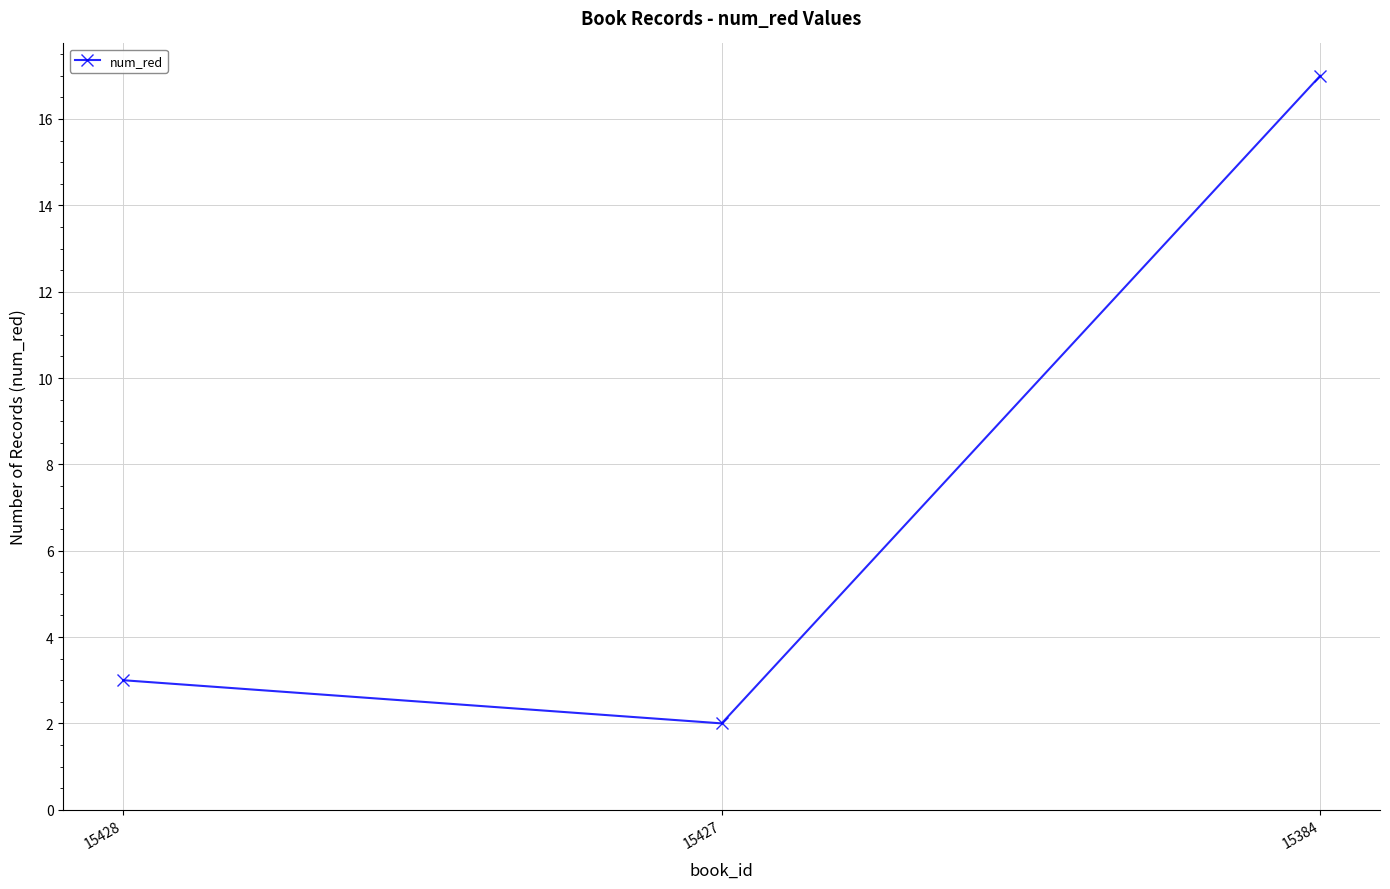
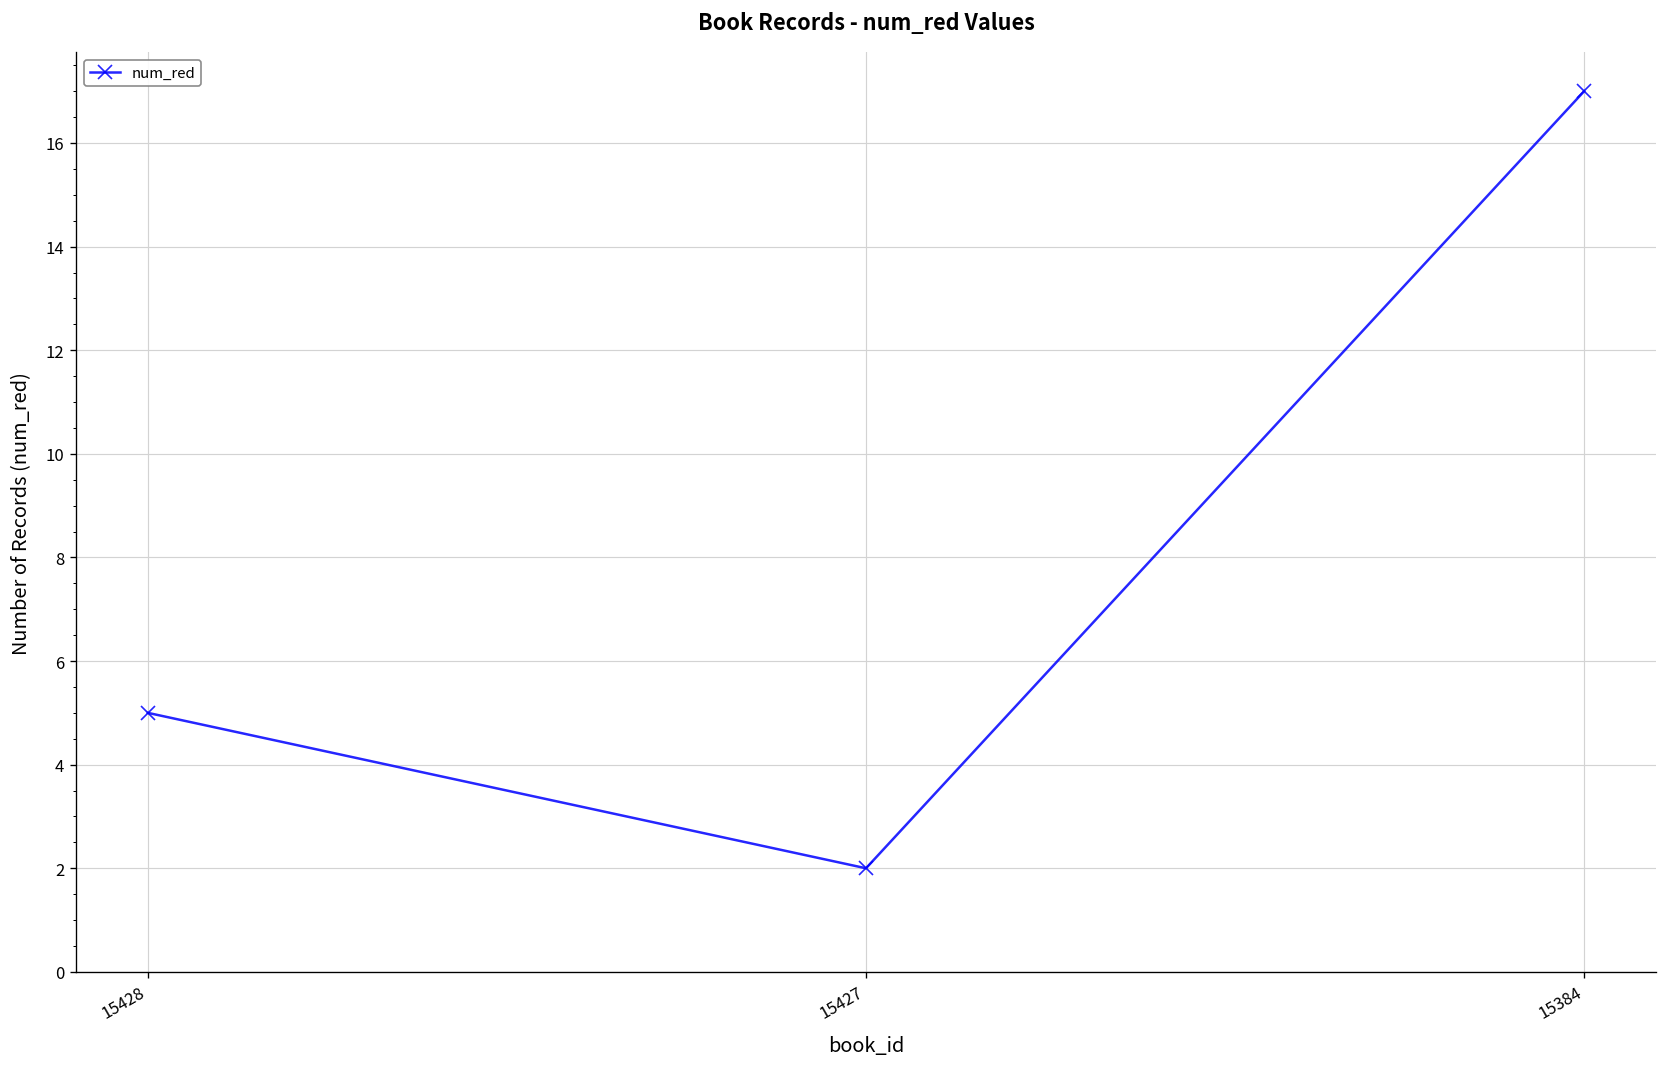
15428: 3 -> 5
